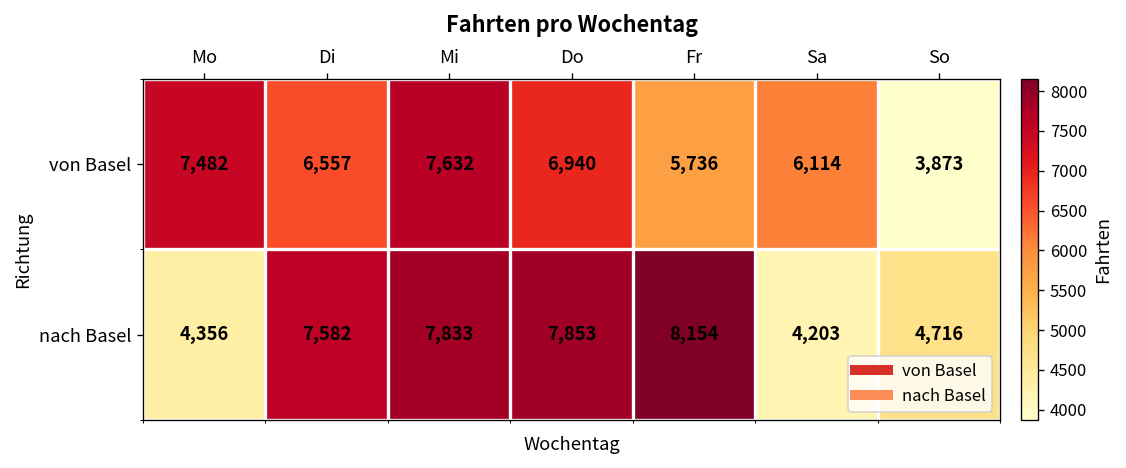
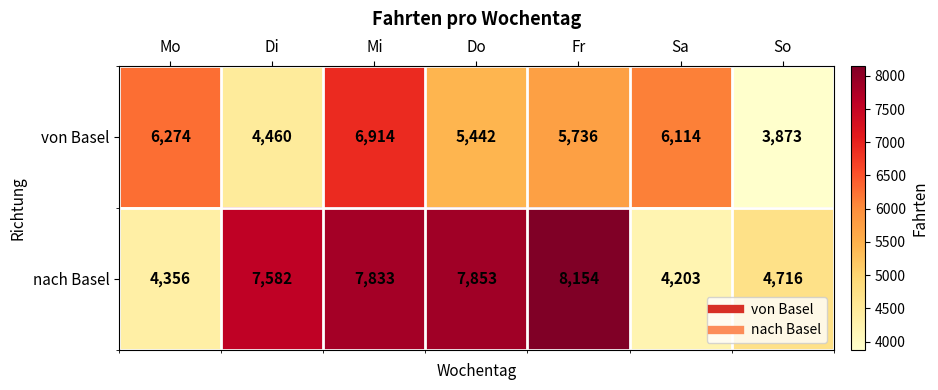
von Basel, Mo: 7,482 -> 6,274
von Basel, Di: 6,557 -> 4,460
von Basel, Mi: 7,632 -> 6,914
von Basel, Do: 6,940 -> 5,442
